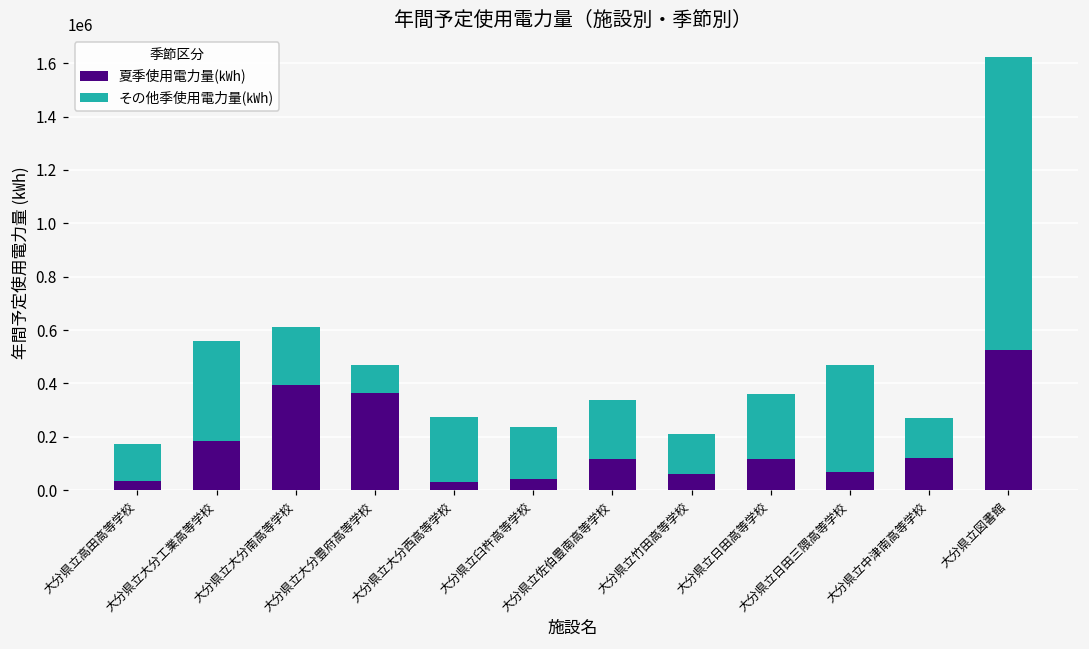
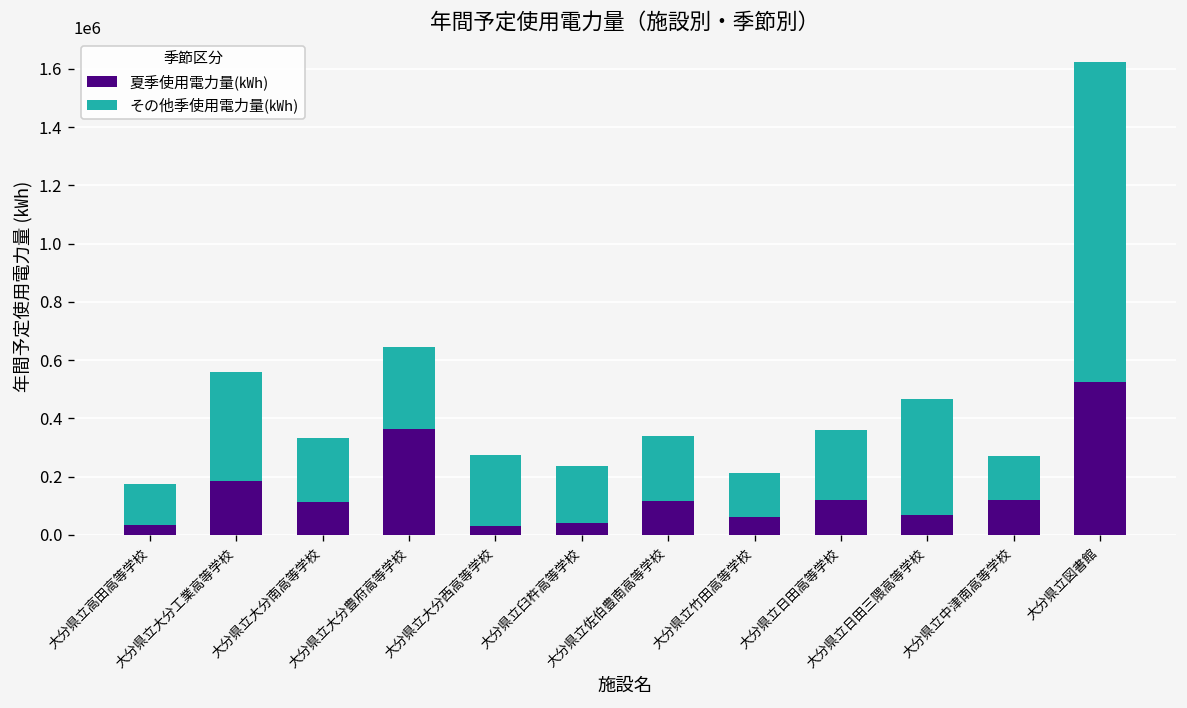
夏季使用電力量(㎾h), 大分県立大分南高等学校: 390000 -> 110000
その他季使用電力量(㎾h), 大分県立大分豊府高等学校: 100000 -> 280000
